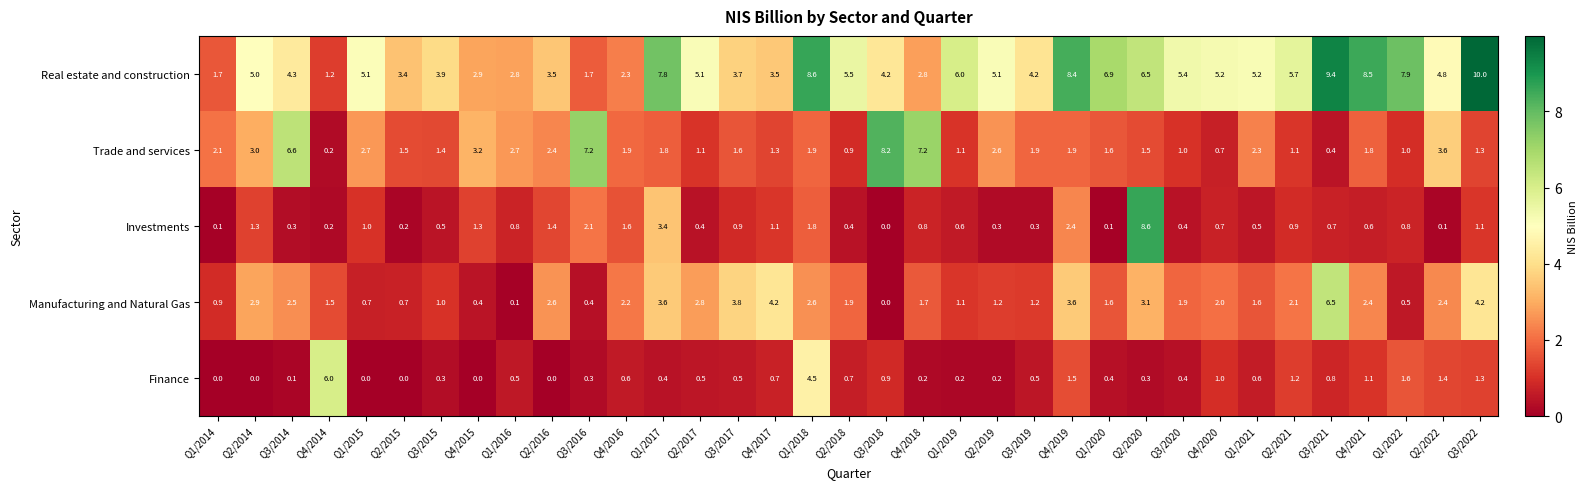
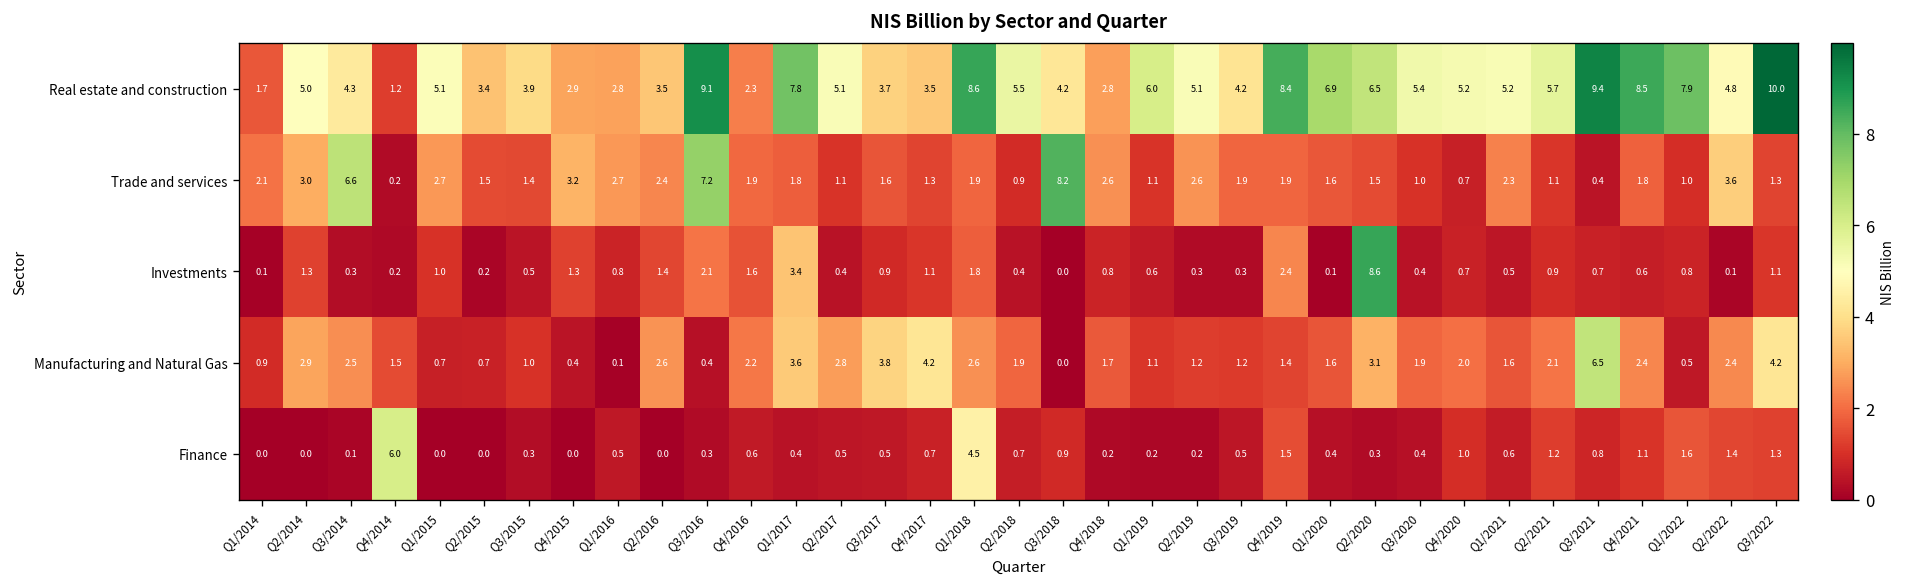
Real estate and construction, Q3/2016: 1.7 -> 9.1
Trade and services, Q4/2018: 7.2 -> 2.6
Manufacturing and Natural Gas, Q4/2019: 3.6 -> 1.4
